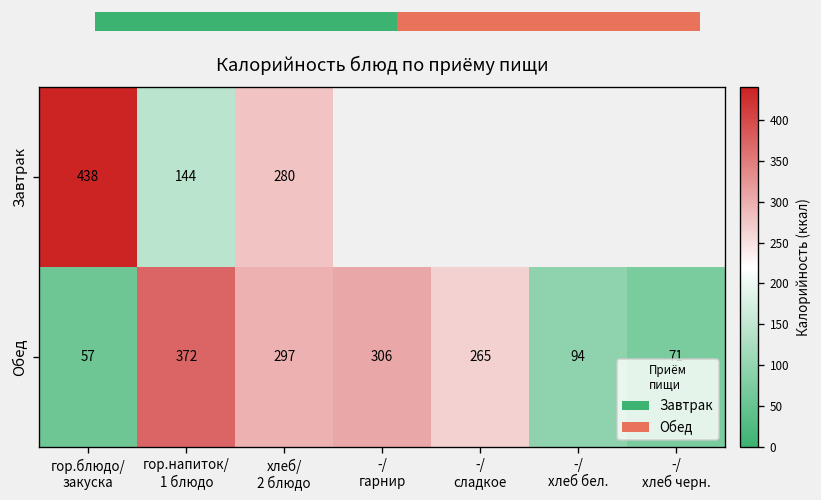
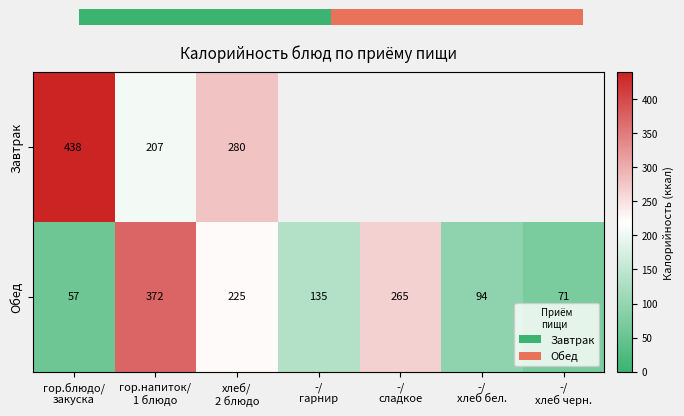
Калорийность блюд по приёму пищи, Завтрак, гор.напиток/ 1 блюдо: 144 -> 207
Калорийность блюд по приёму пищи, Обед, хлеб/ 2 блюдо: 297 -> 225
Калорийность блюд по приёму пищи, Обед, -/ гарнир: 306 -> 135
